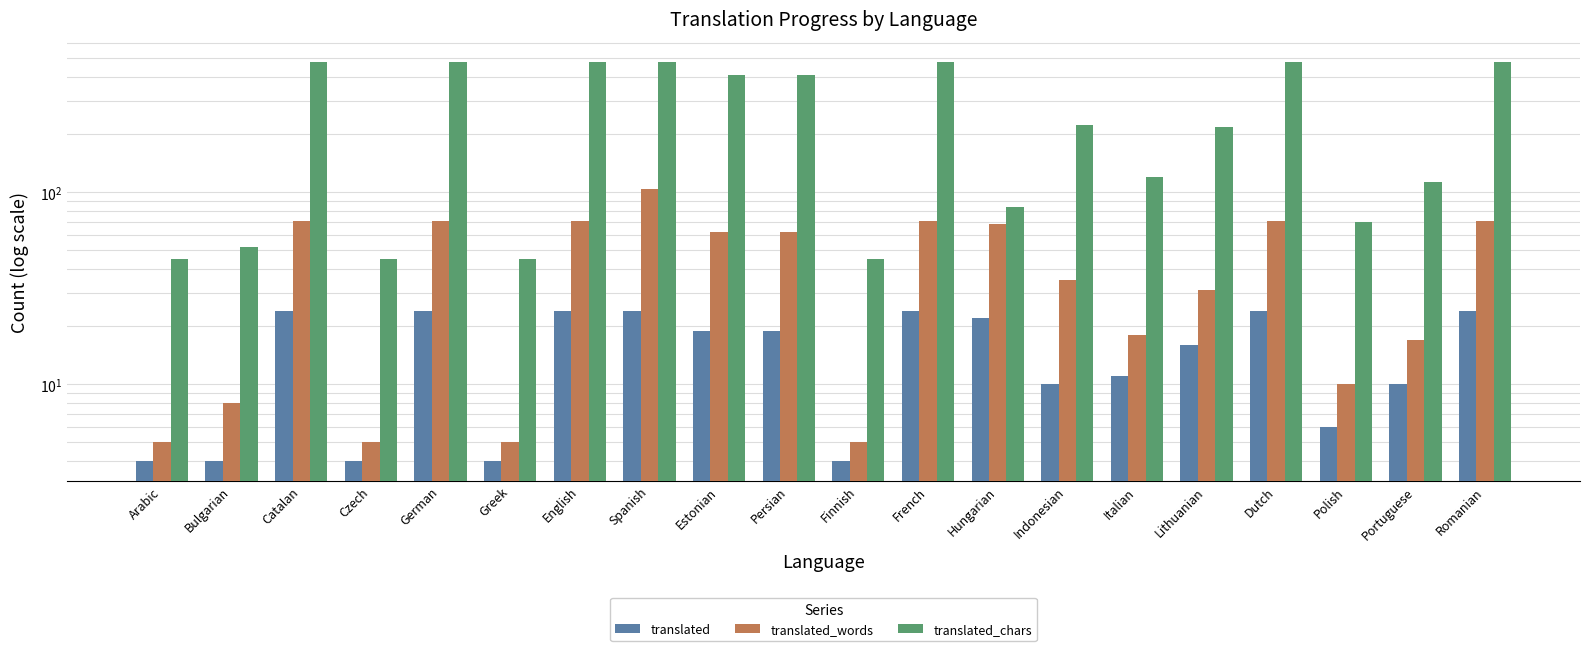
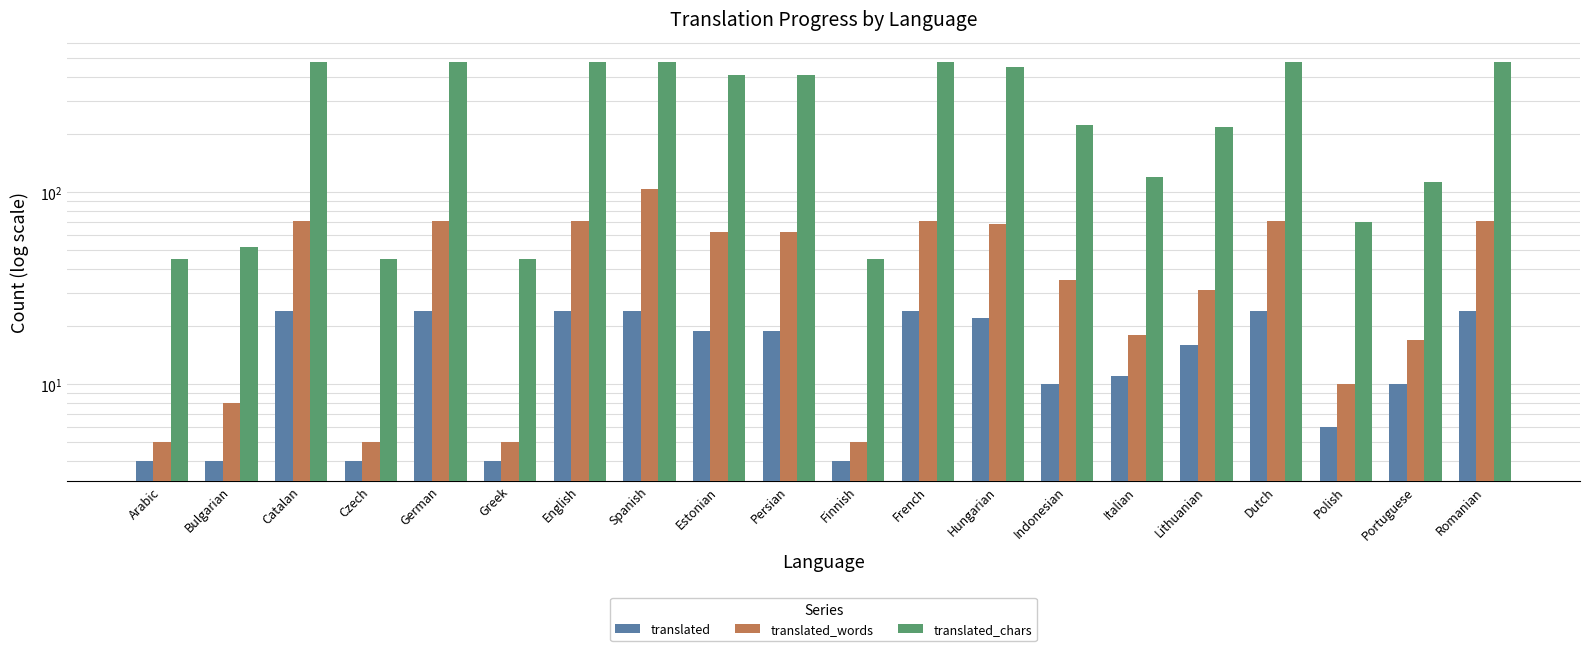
translated_chars, Hungarian: 80 -> 450
